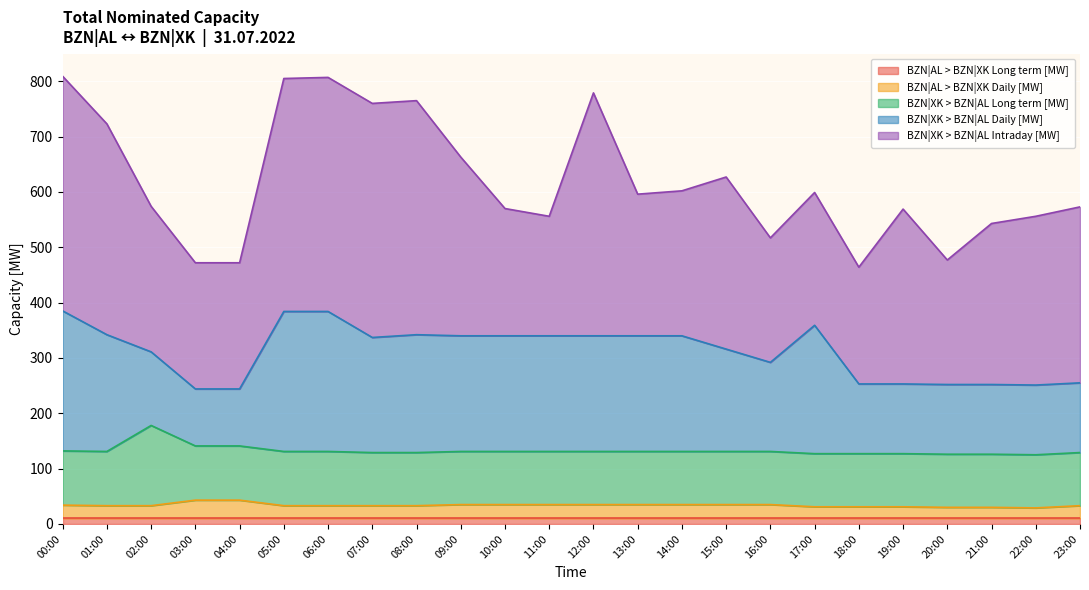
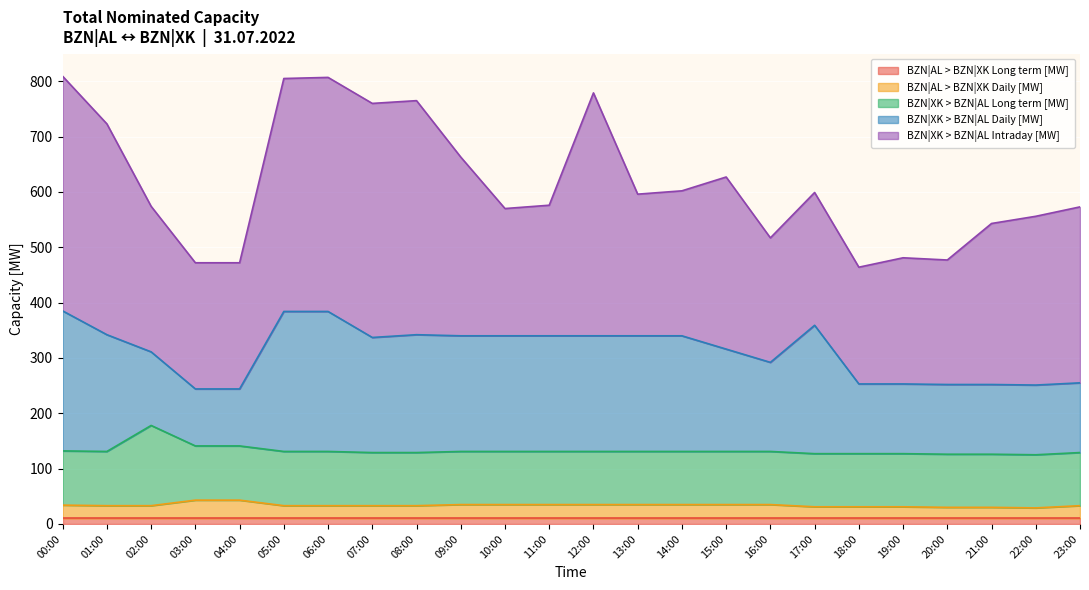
BZN|XK > BZN|AL Intraday [MW], 11:00: 220 -> 240
BZN|XK > BZN|AL Intraday [MW], 19:00: 320 -> 230
